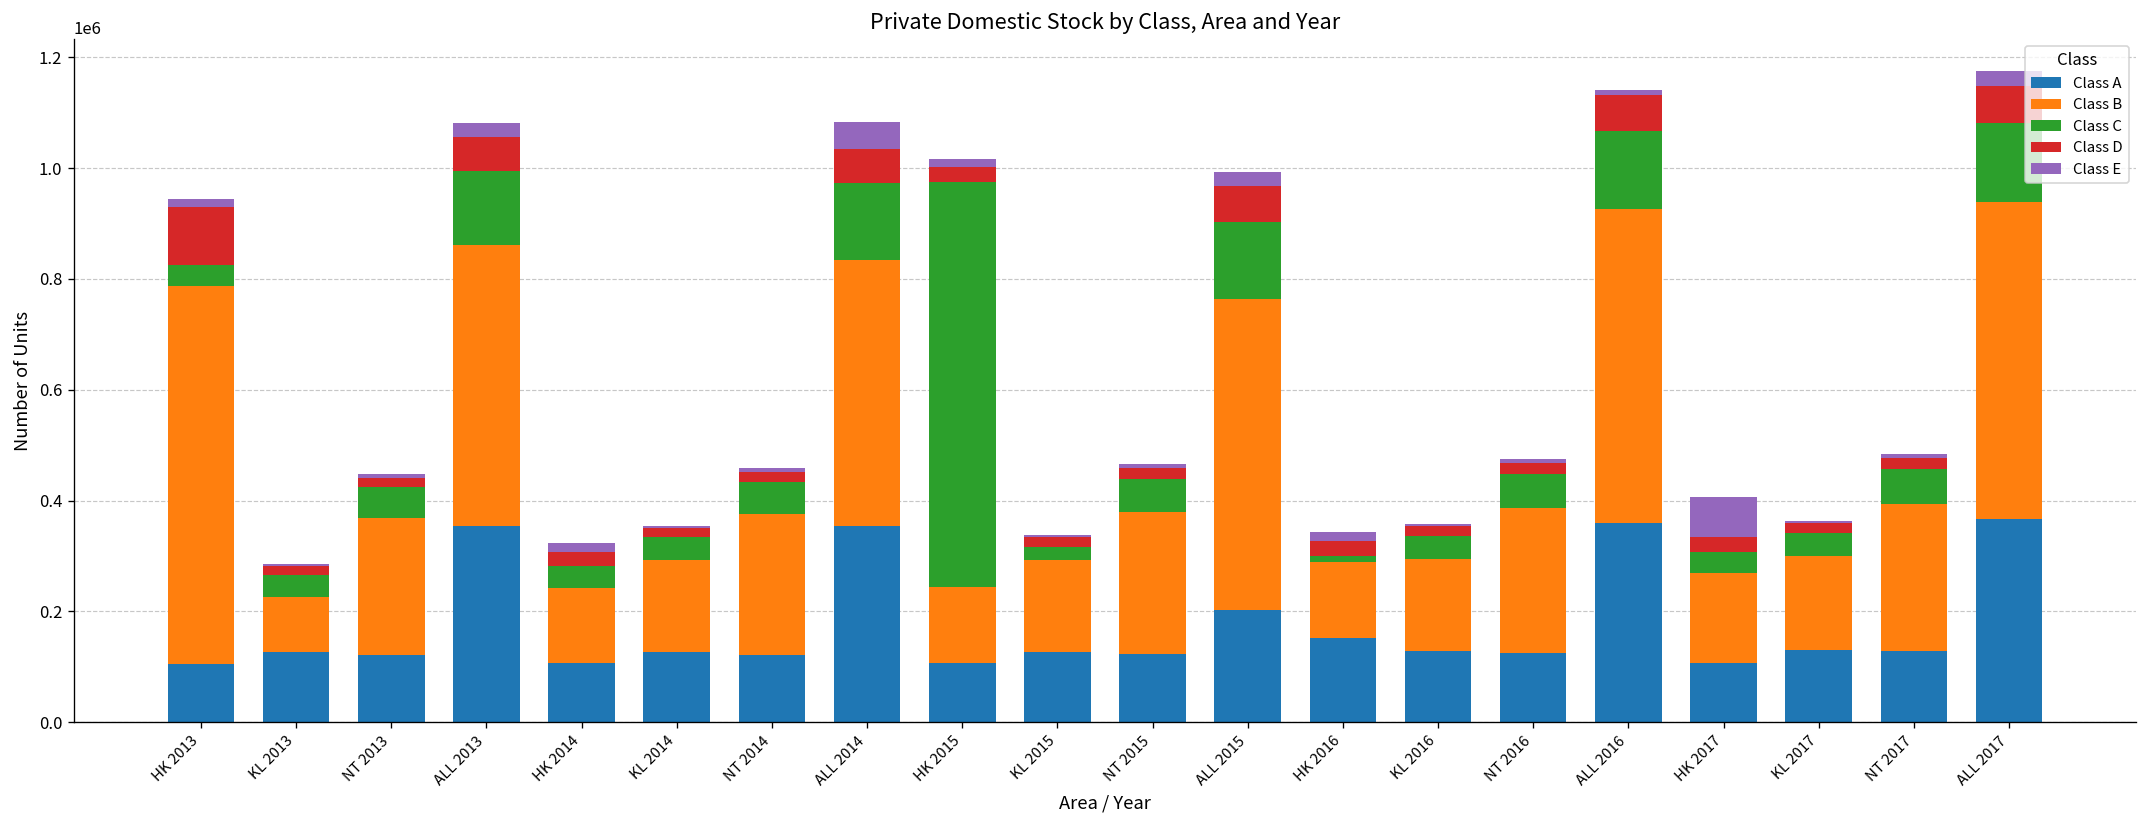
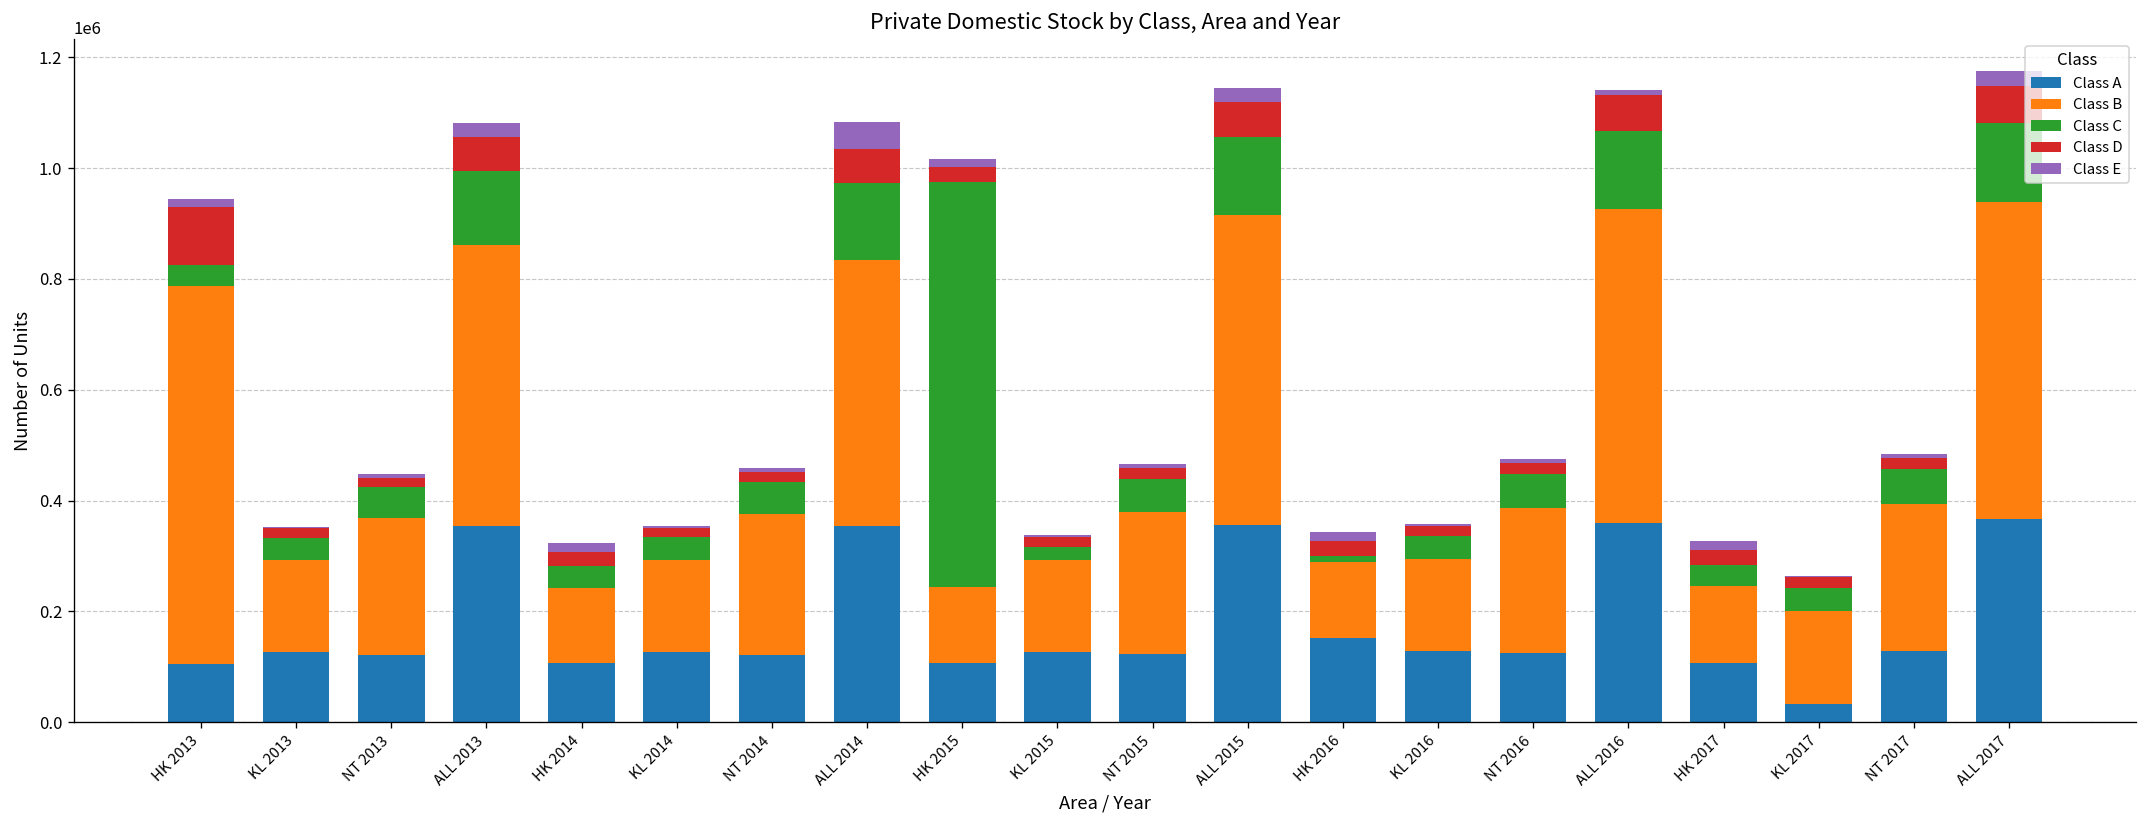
Class B, KL 2013: 100000 -> 170000
Class A, ALL 2015: 200000 -> 360000
Class B, HK 2017: 160000 -> 140000
Class E, HK 2017: 70000 -> 20000
Class A, KL 2017: 130000 -> 30000
